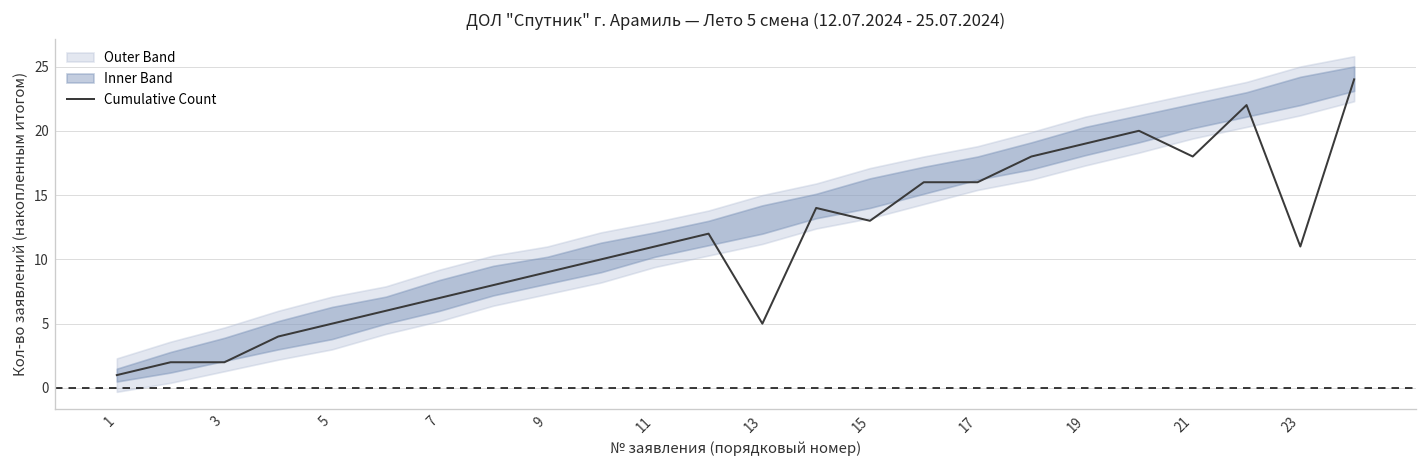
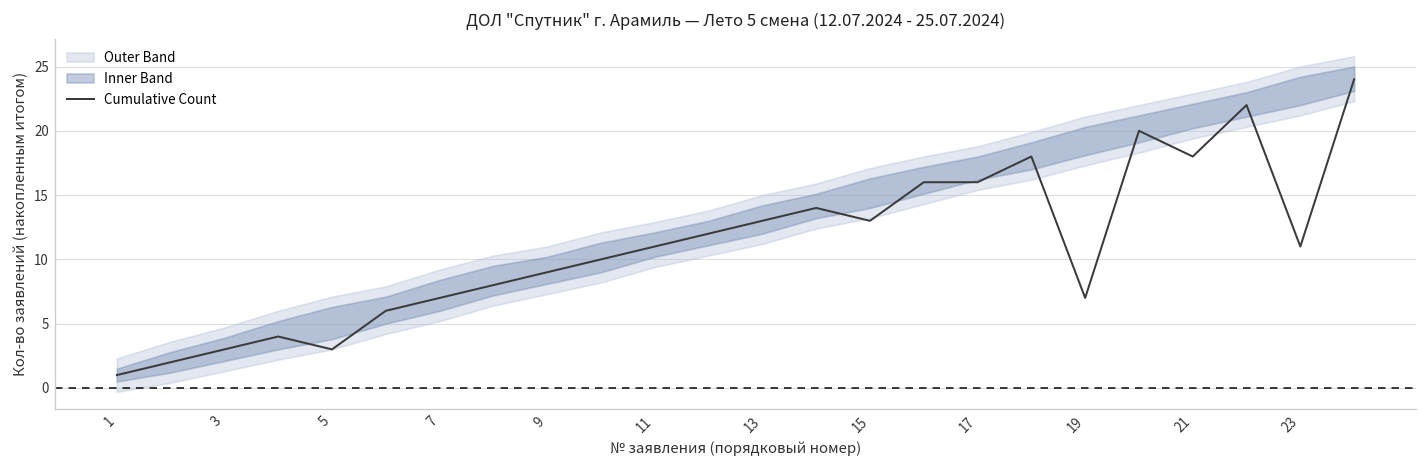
Cumulative Count, 3: 2 -> 3
Cumulative Count, 5: 5 -> 3
Cumulative Count, 13: 5 -> 13
Cumulative Count, 19: 19 -> 7
